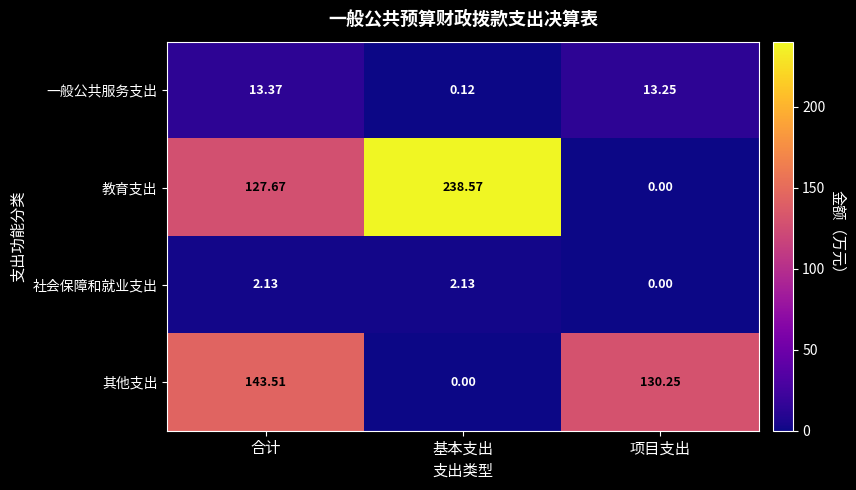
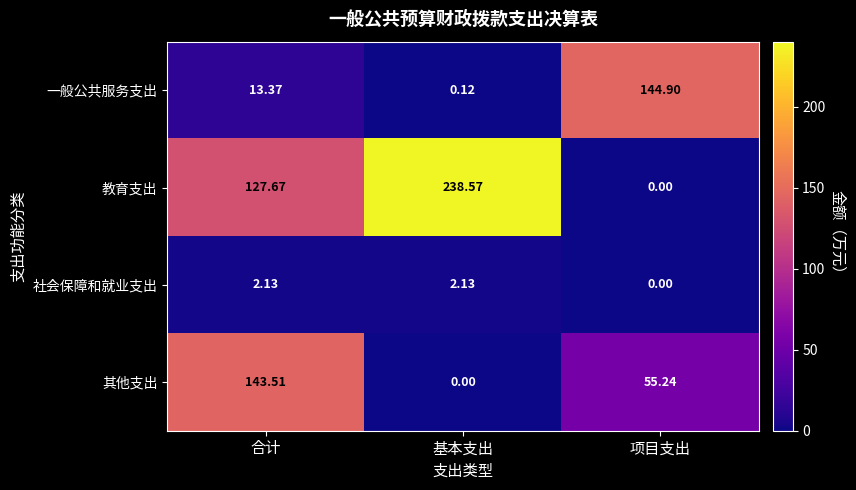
一般公共服务支出, 项目支出: 13.25 -> 144.90
其他支出, 项目支出: 130.25 -> 55.24
